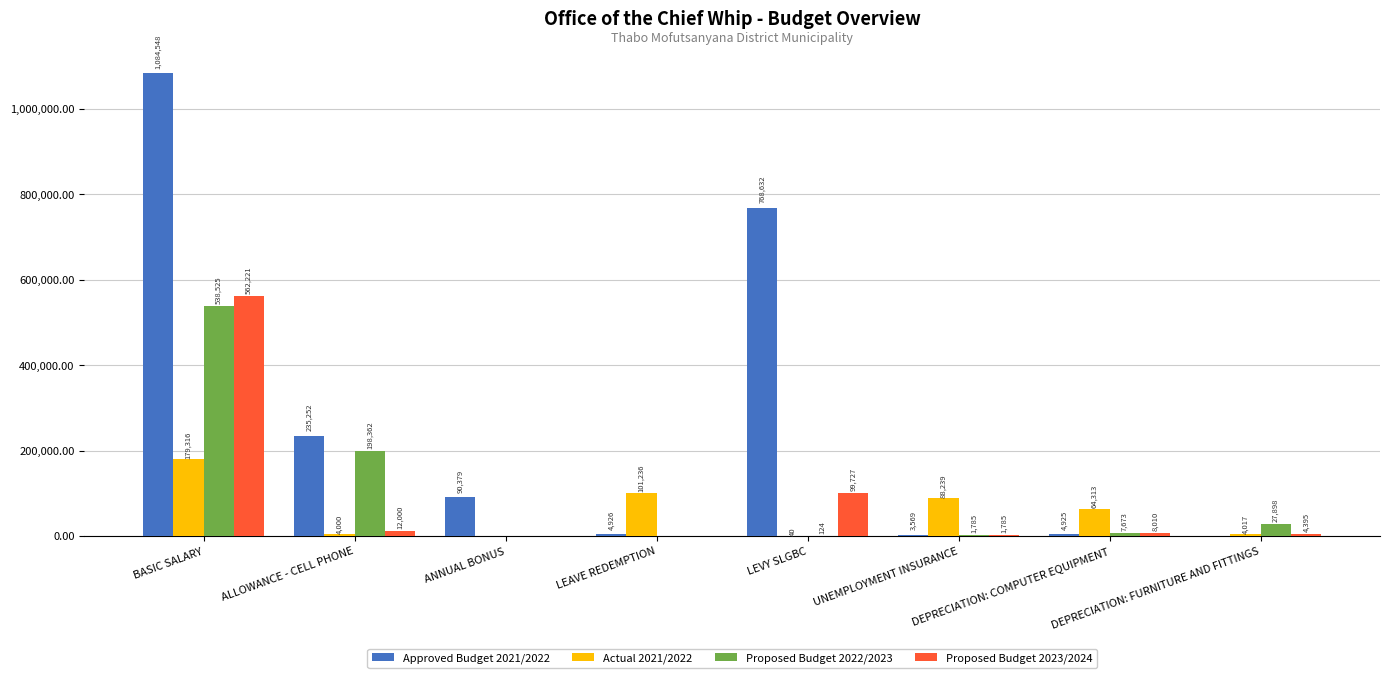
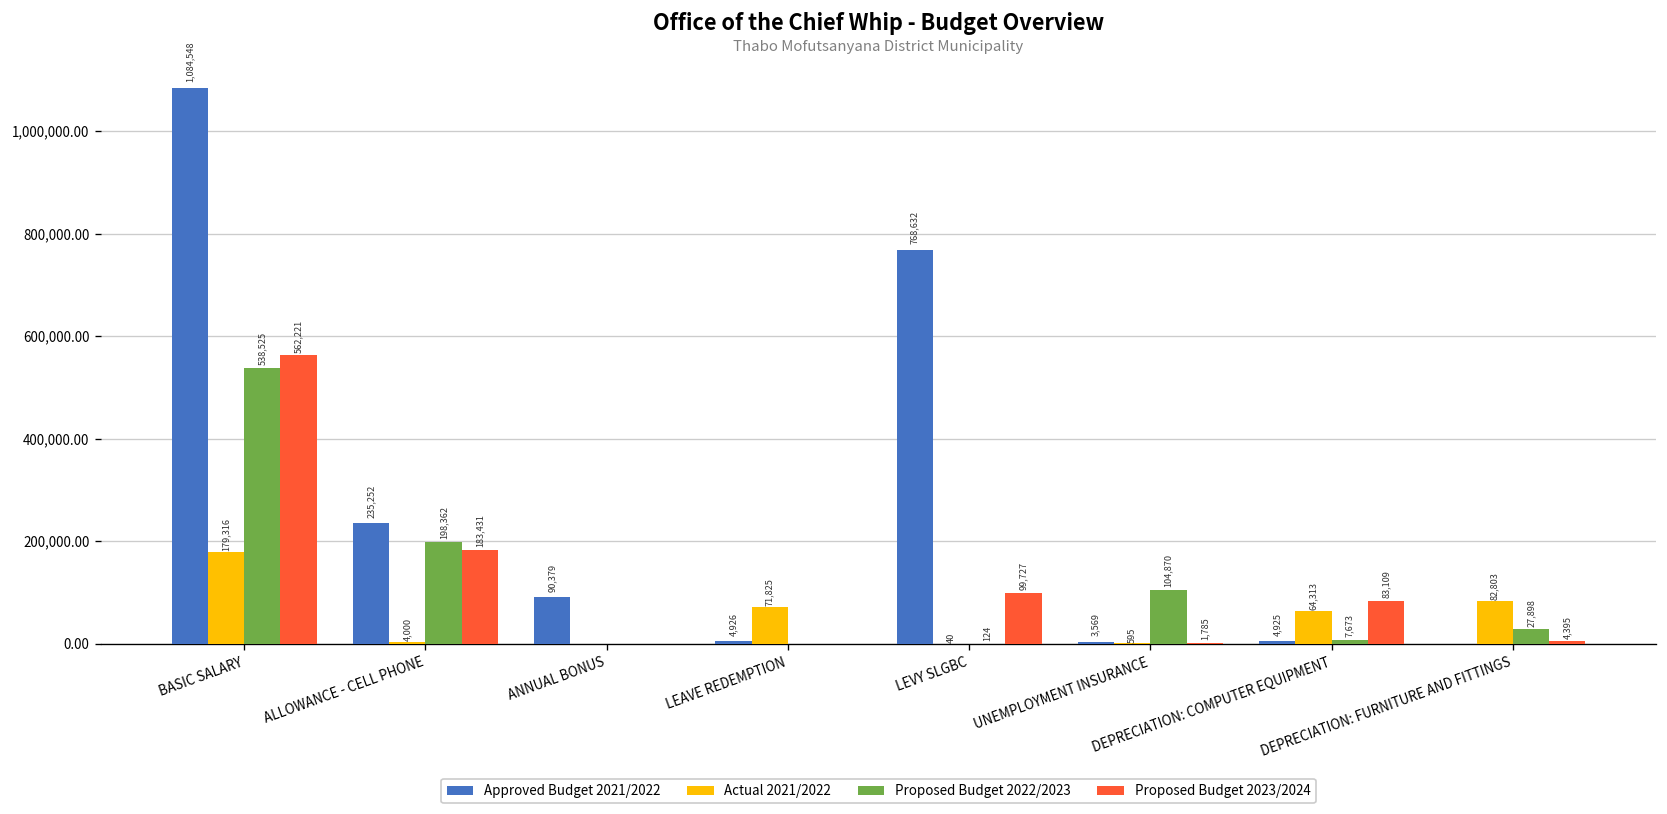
Proposed Budget 2023/2024, ALLOWANCE - CELL PHONE: 12,000 -> 183,431
Actual 2021/2022, LEAVE REDEMPTION: 101,236 -> 71,825
Actual 2021/2022, UNEMPLOYMENT INSURANCE: 88,239 -> 595
Proposed Budget 2022/2023, UNEMPLOYMENT INSURANCE: 1,785 -> 104,870
Proposed Budget 2023/2024, DEPRECIATION: COMPUTER EQUIPMENT: 8,010 -> 83,109
Actual 2021/2022, DEPRECIATION: FURNITURE AND FITTINGS: 4,017 -> 82,803
